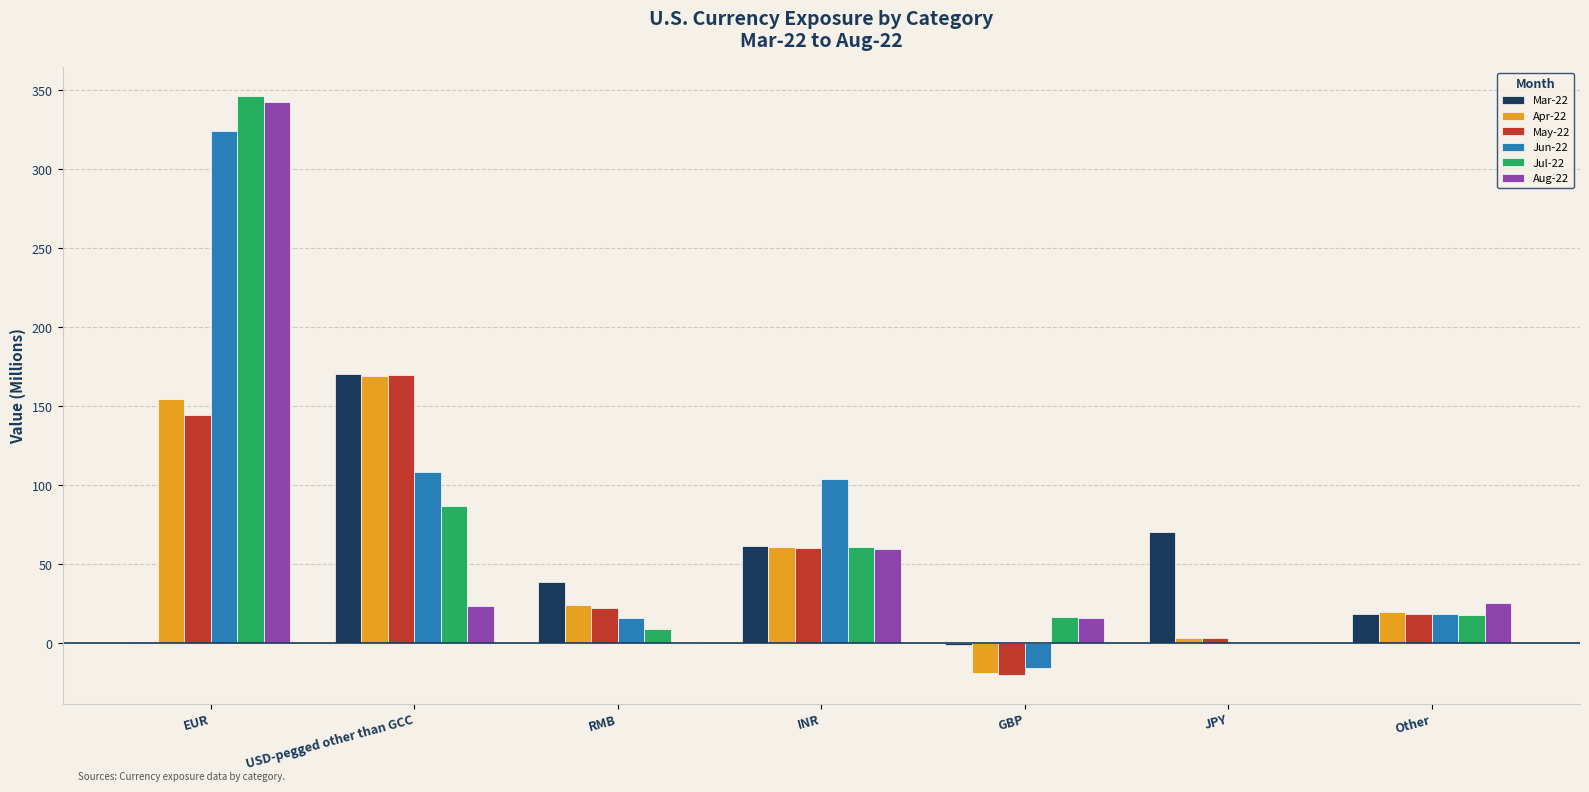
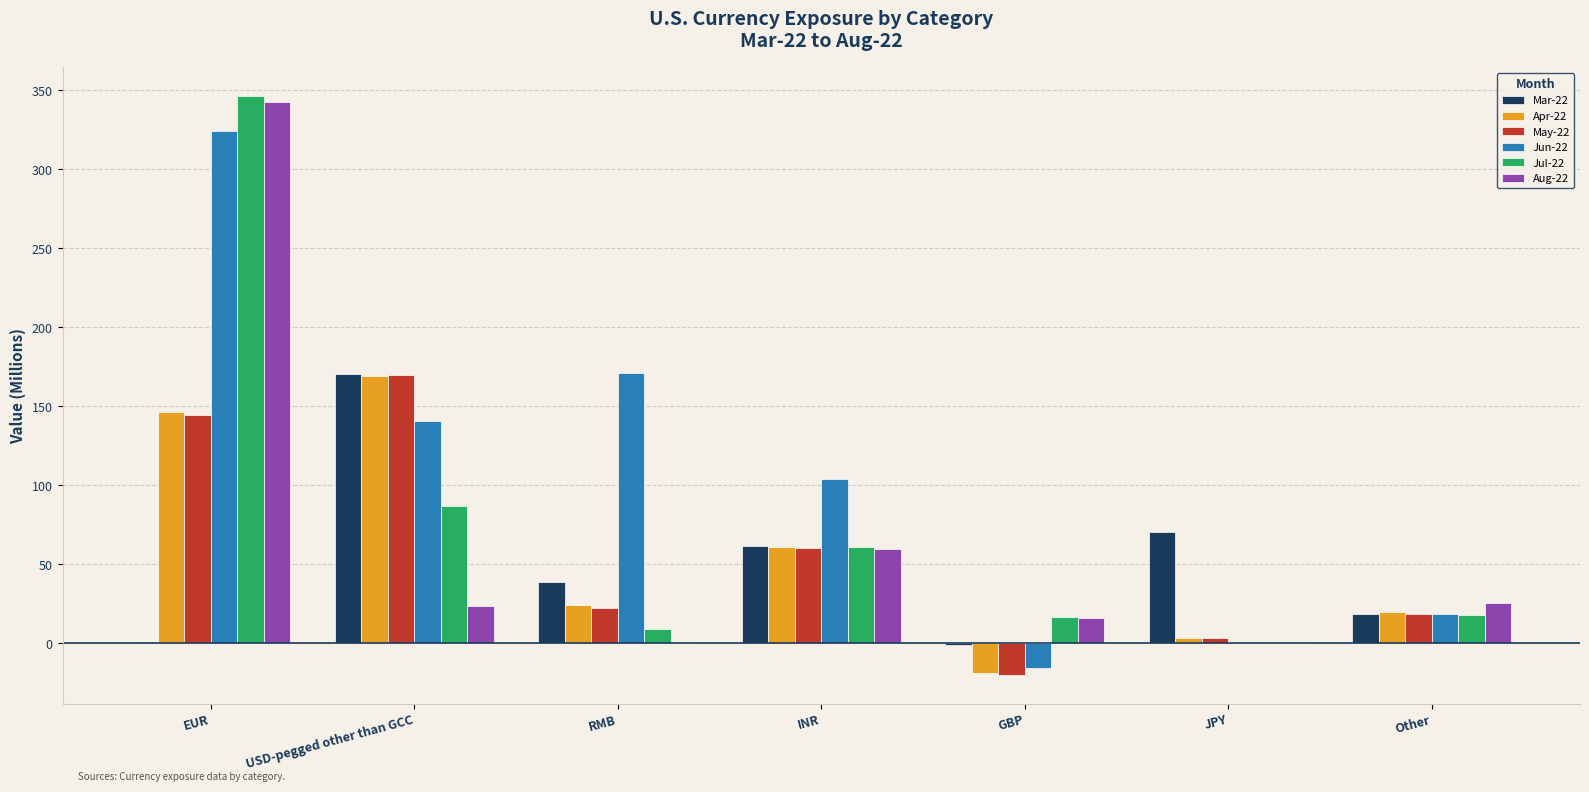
Apr-22, EUR: 155 -> 147
Jun-22, USD-pegged other than GCC: 108 -> 141
Jun-22, RMB: 16 -> 171
